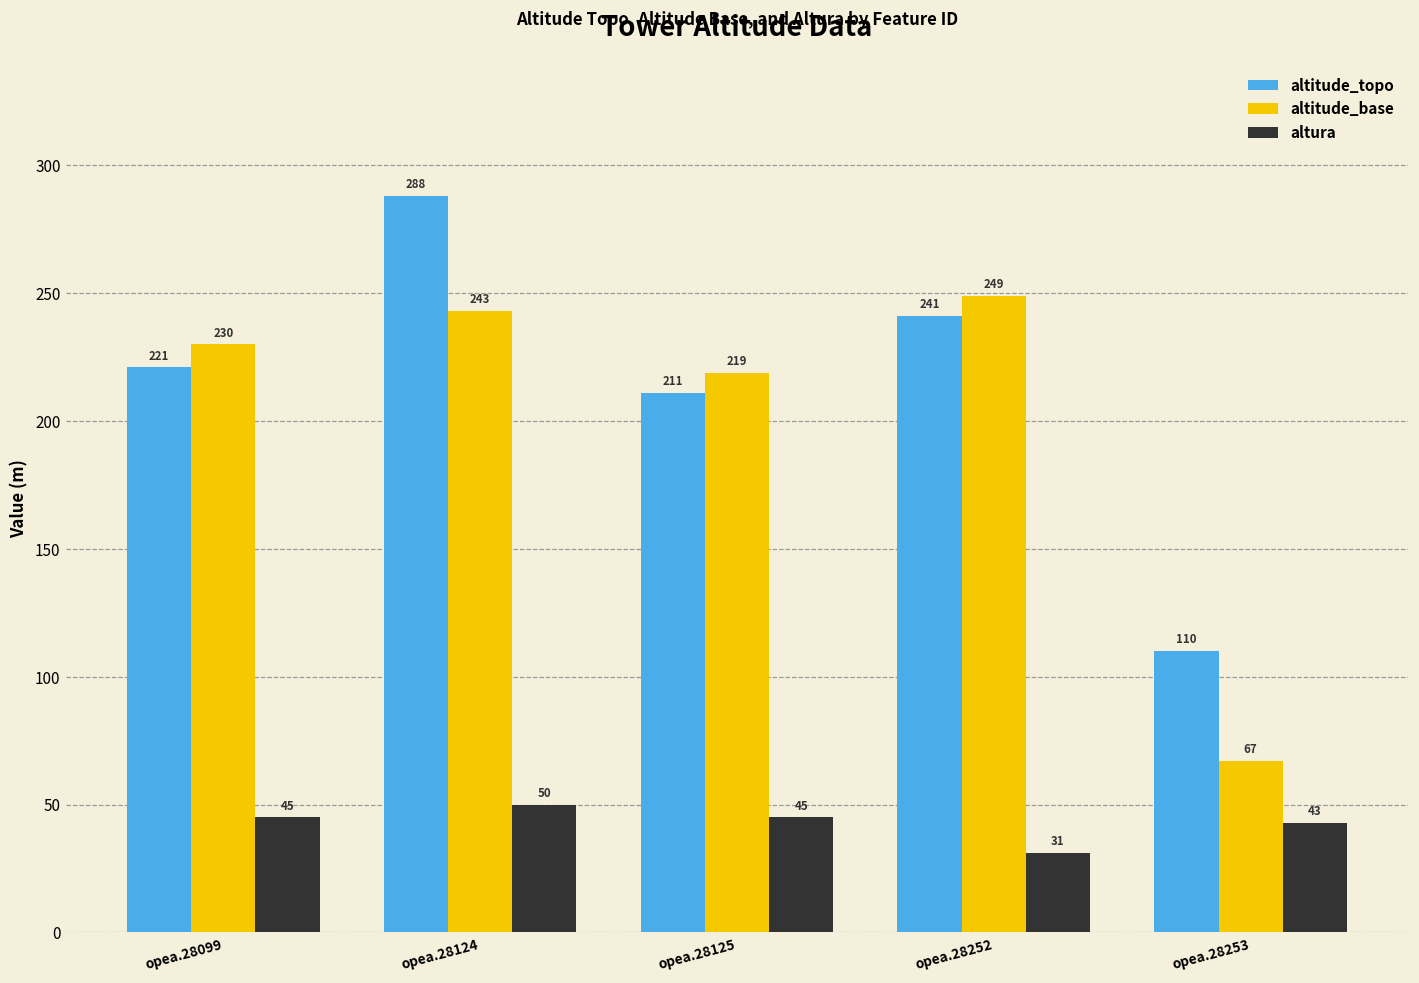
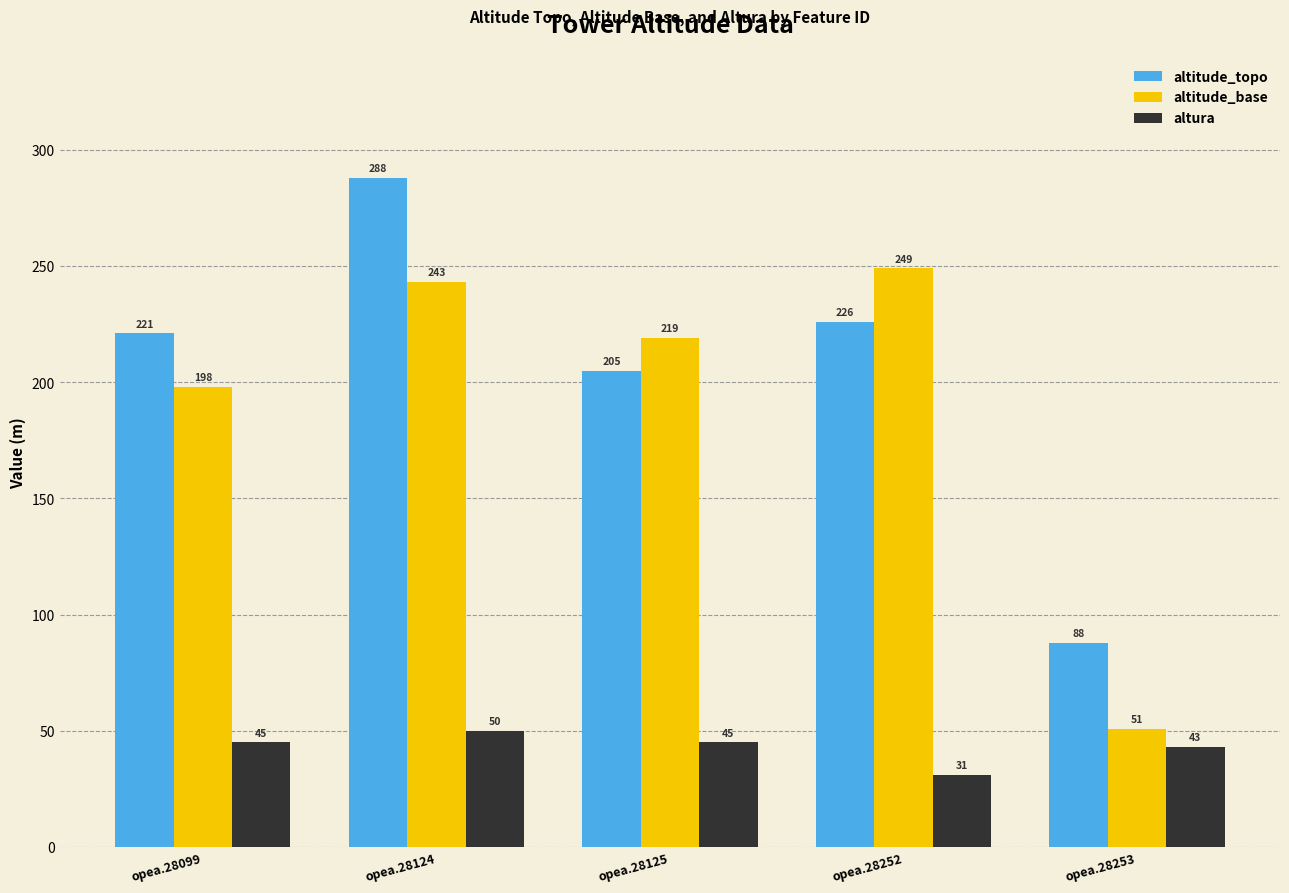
altitude_base, opea.28099: 230 -> 198
altitude_topo, opea.28125: 211 -> 205
altitude_topo, opea.28252: 241 -> 226
altitude_topo, opea.28253: 110 -> 88
altitude_base, opea.28253: 67 -> 51
